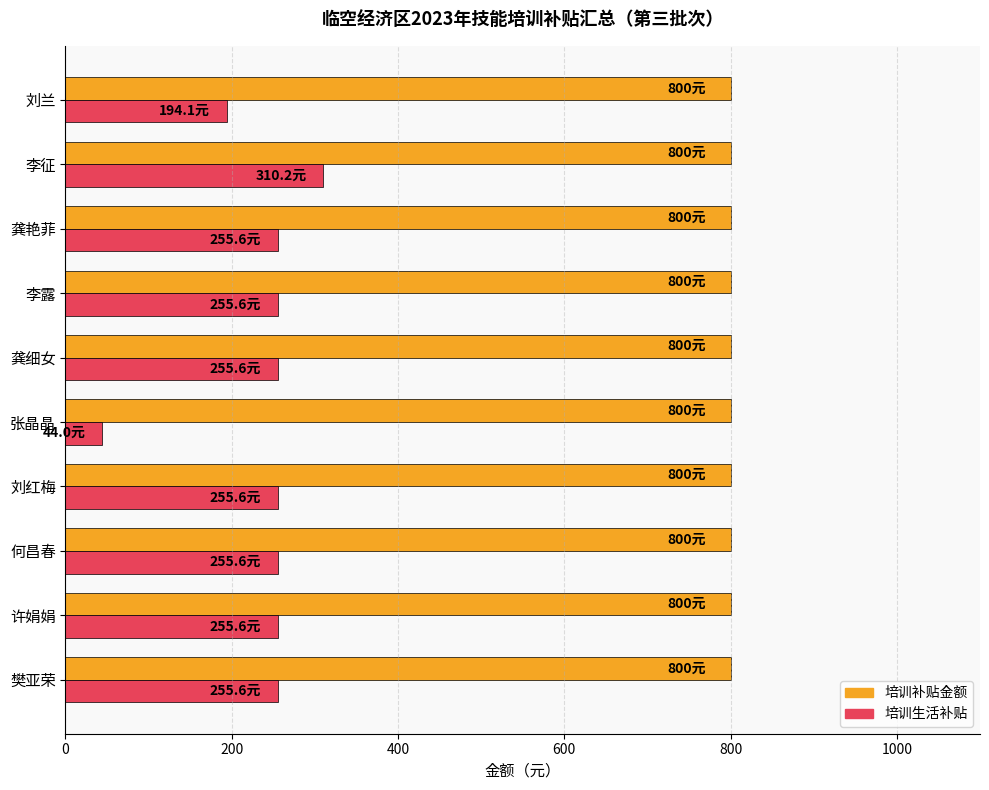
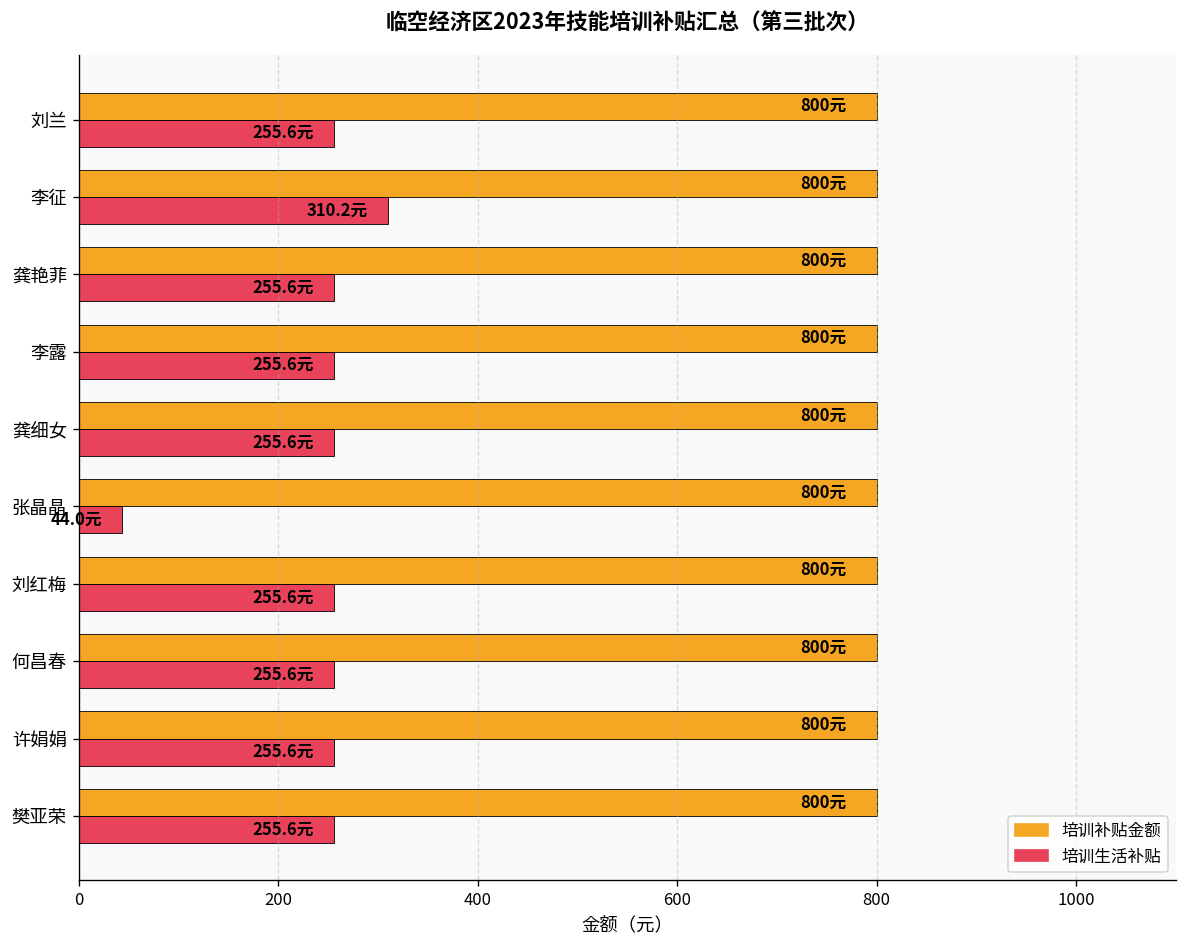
培训生活补贴, 刘兰: 194.1元 -> 255.6元
